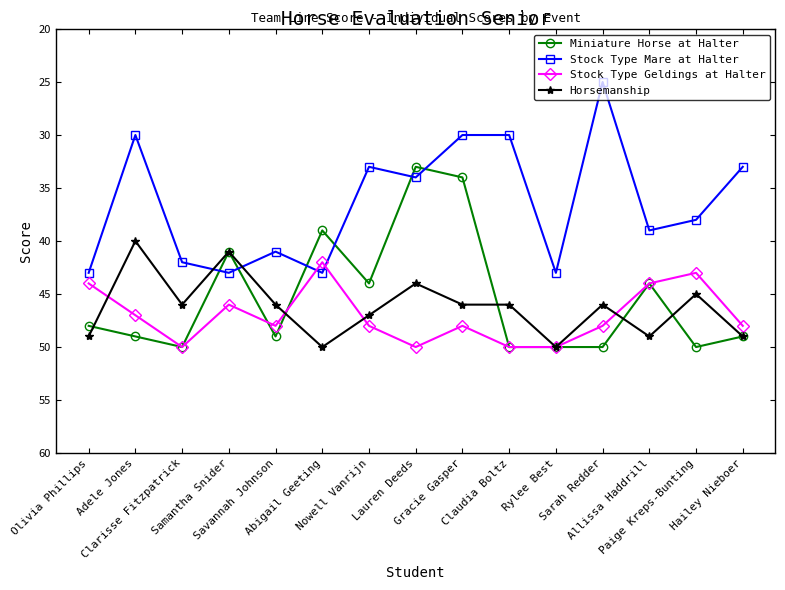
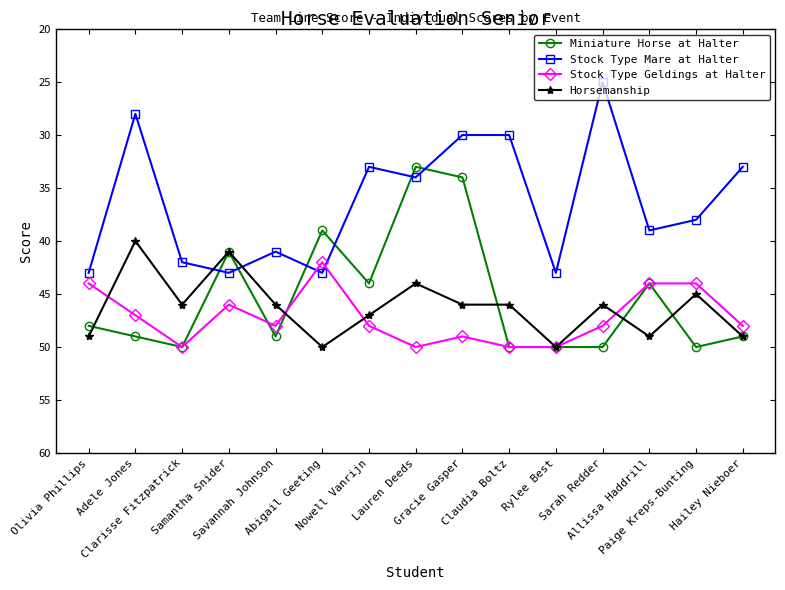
Stock Type Mare at Halter, Adele Jones: 30 -> 28
Stock Type Geldings at Halter, Gracie Gasper: 48 -> 49
Stock Type Geldings at Halter, Paige Kreps-Bunting: 43 -> 44
